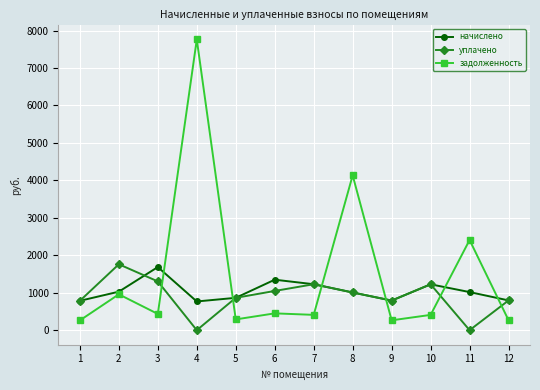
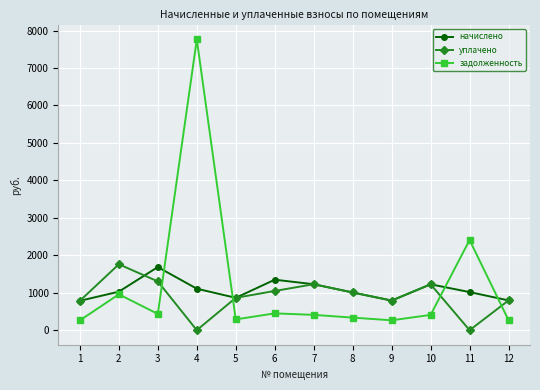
начислено, 4: 800 -> 1100
задолженность, 8: 4100 -> 300
